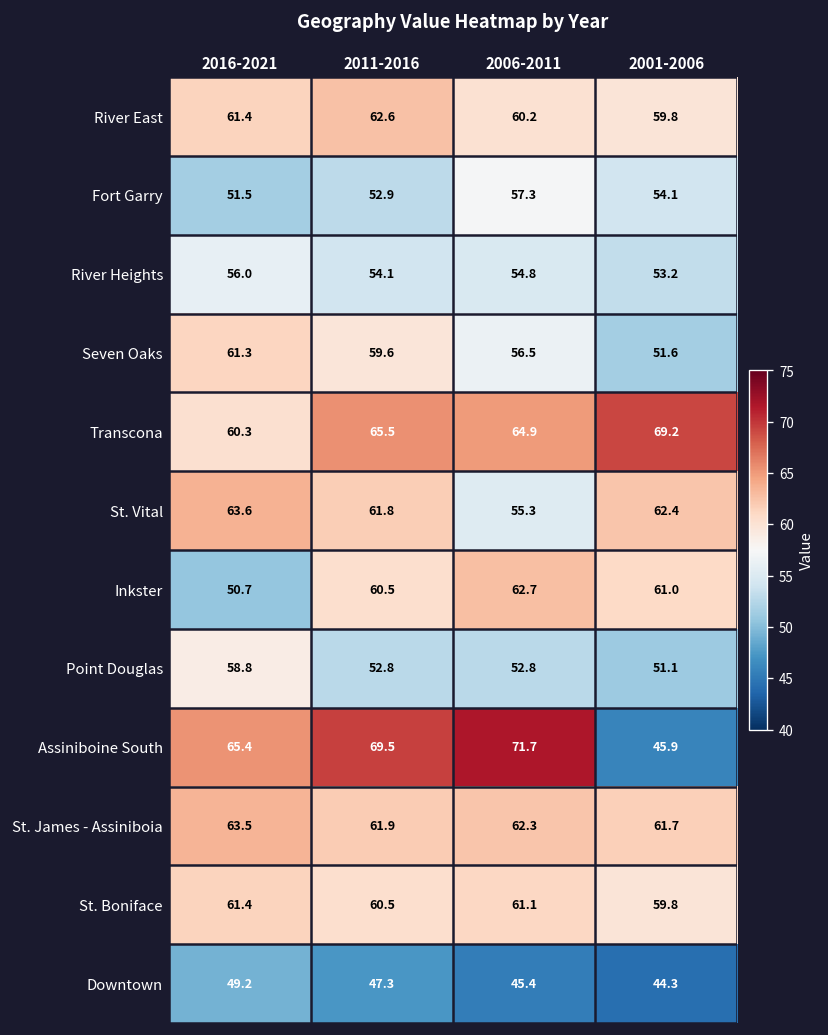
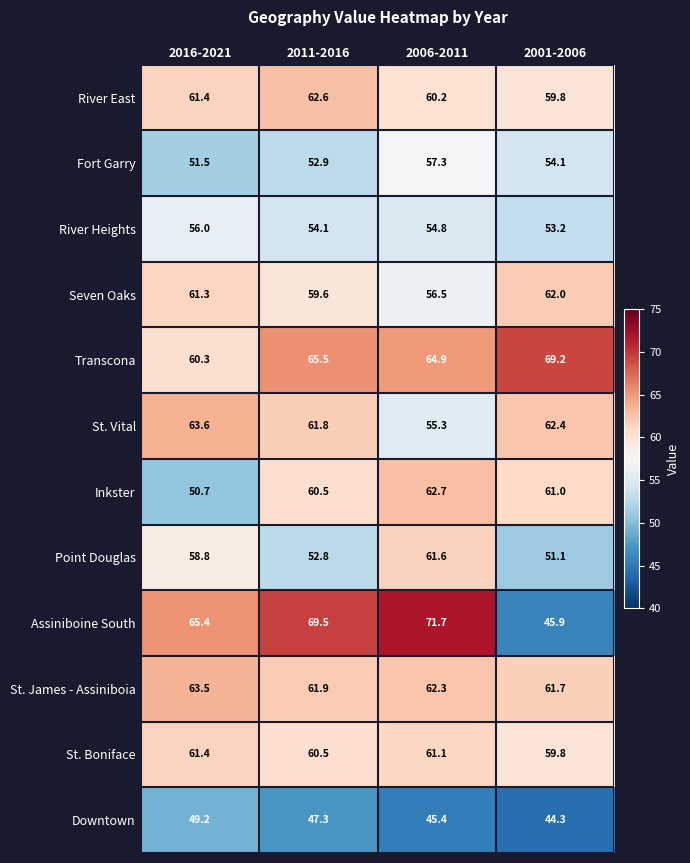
Seven Oaks, 2001-2006: 51.6 -> 62.0
Point Douglas, 2006-2011: 52.8 -> 61.6
